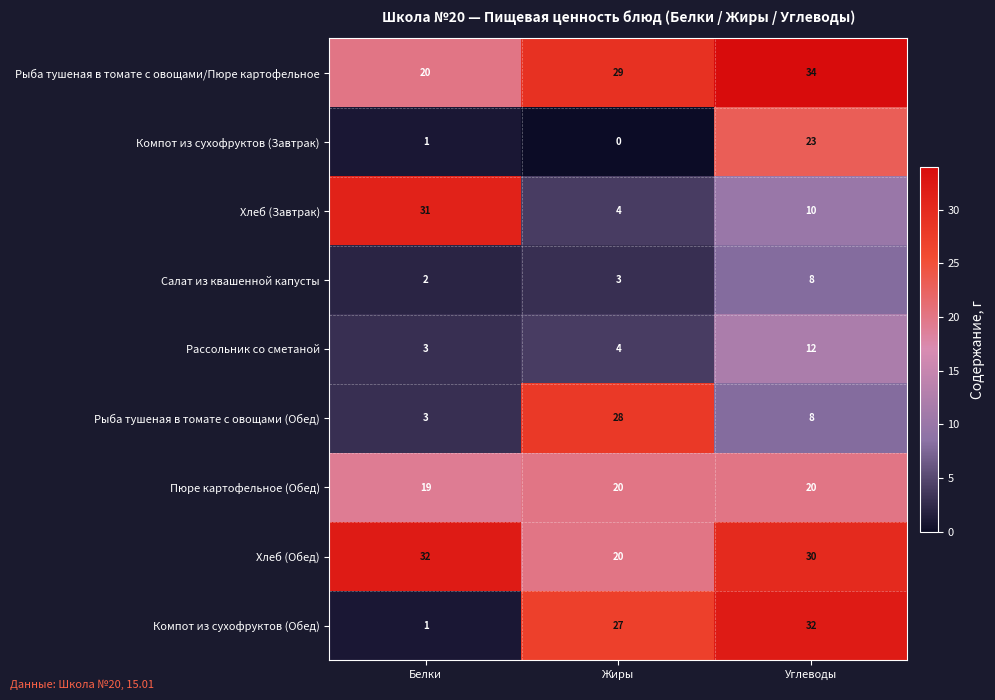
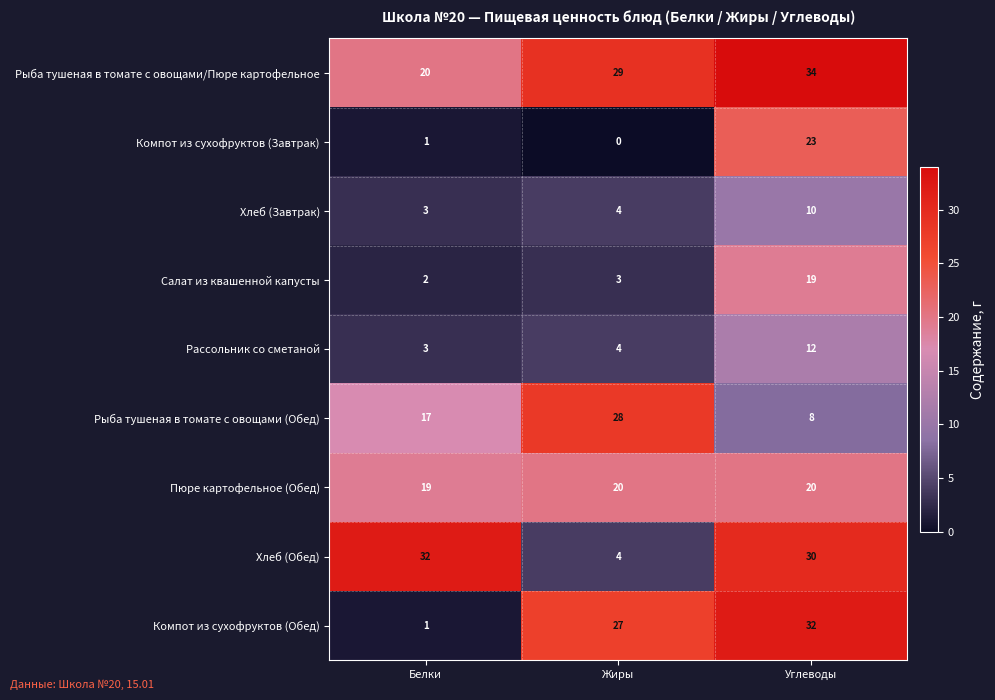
Хлеб (Завтрак), Белки: 31 -> 3
Салат из квашенной капусты, Углеводы: 8 -> 19
Рыба тушеная в томате с овощами (Обед), Белки: 3 -> 17
Хлеб (Обед), Жиры: 20 -> 4
